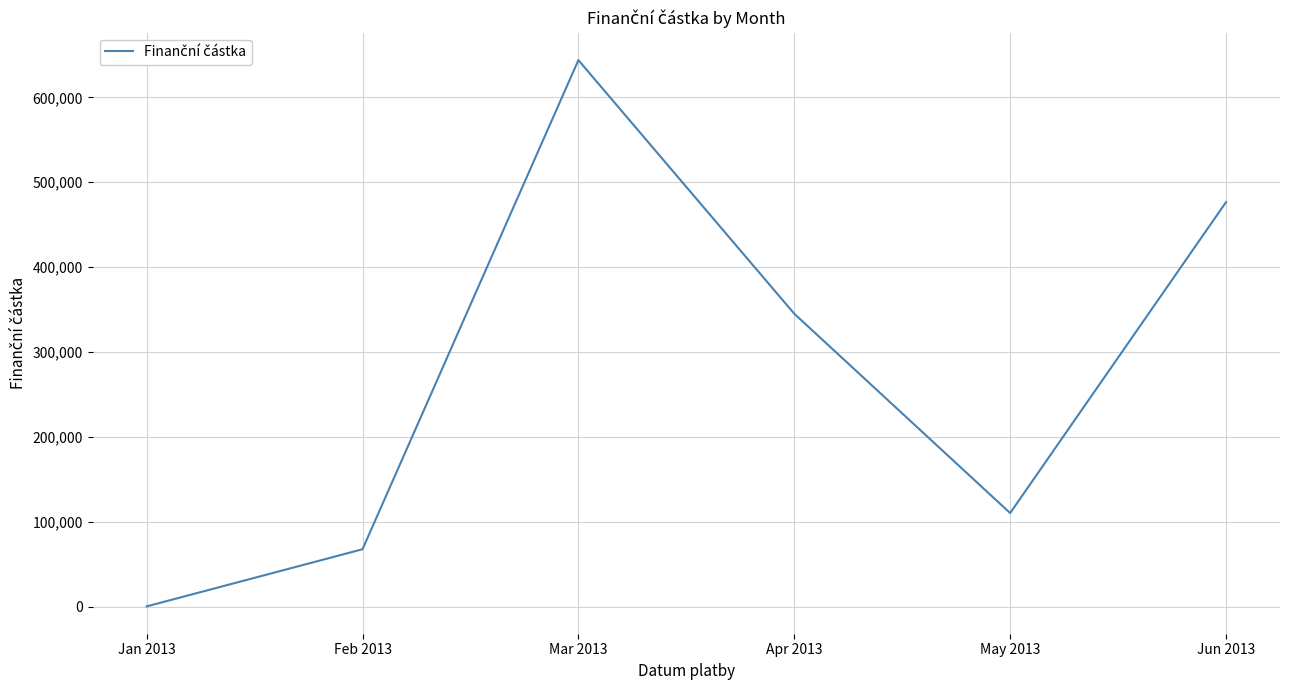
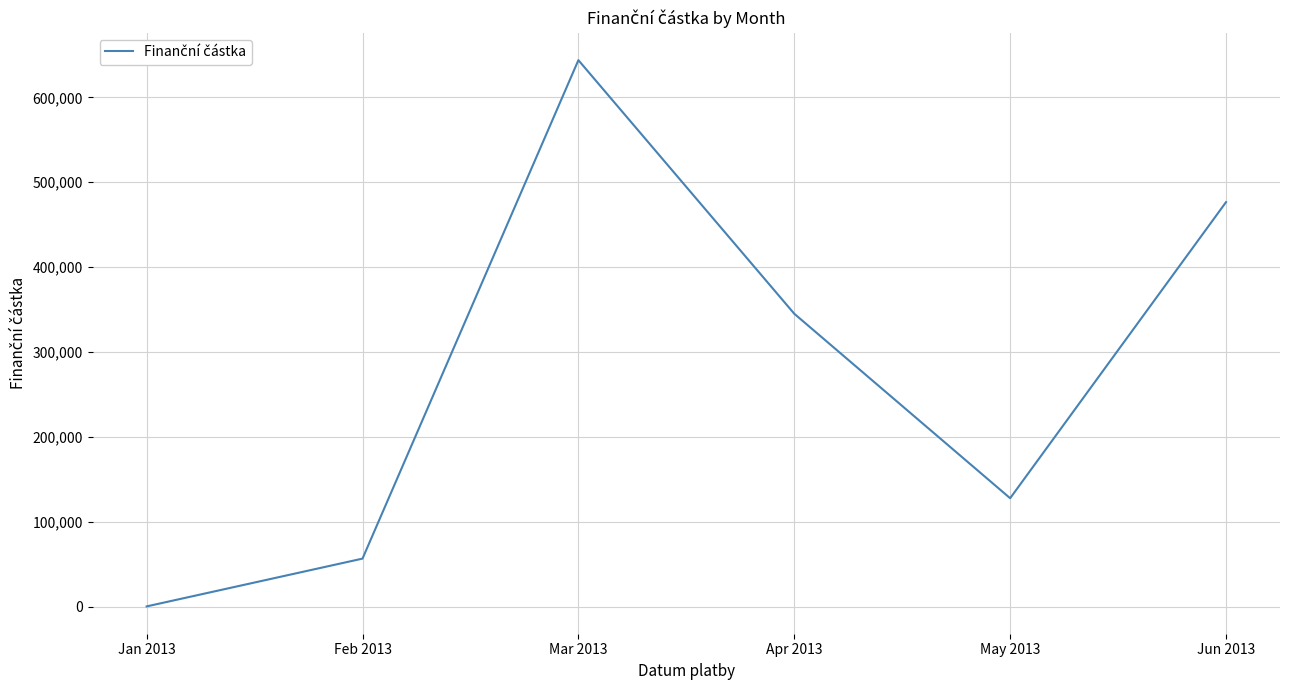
Feb 2013: 70,000 -> 60,000
May 2013: 110,000 -> 130,000
